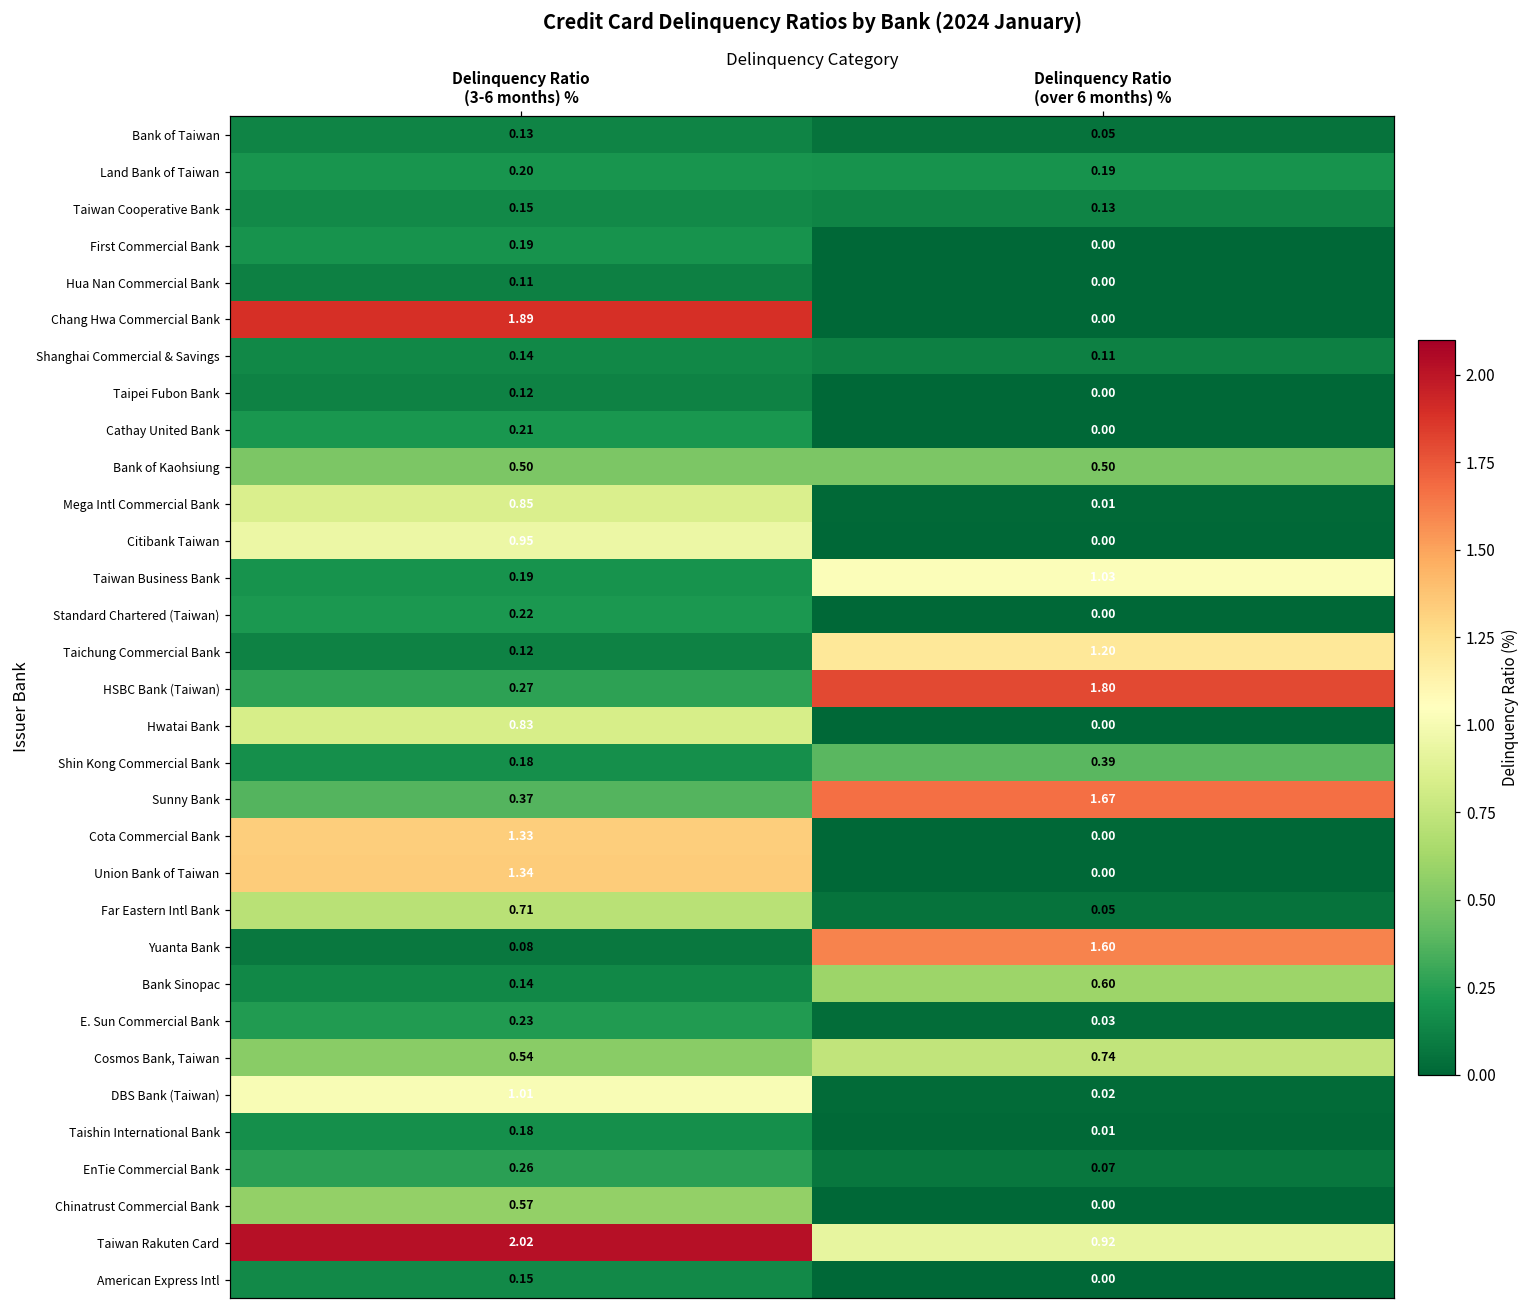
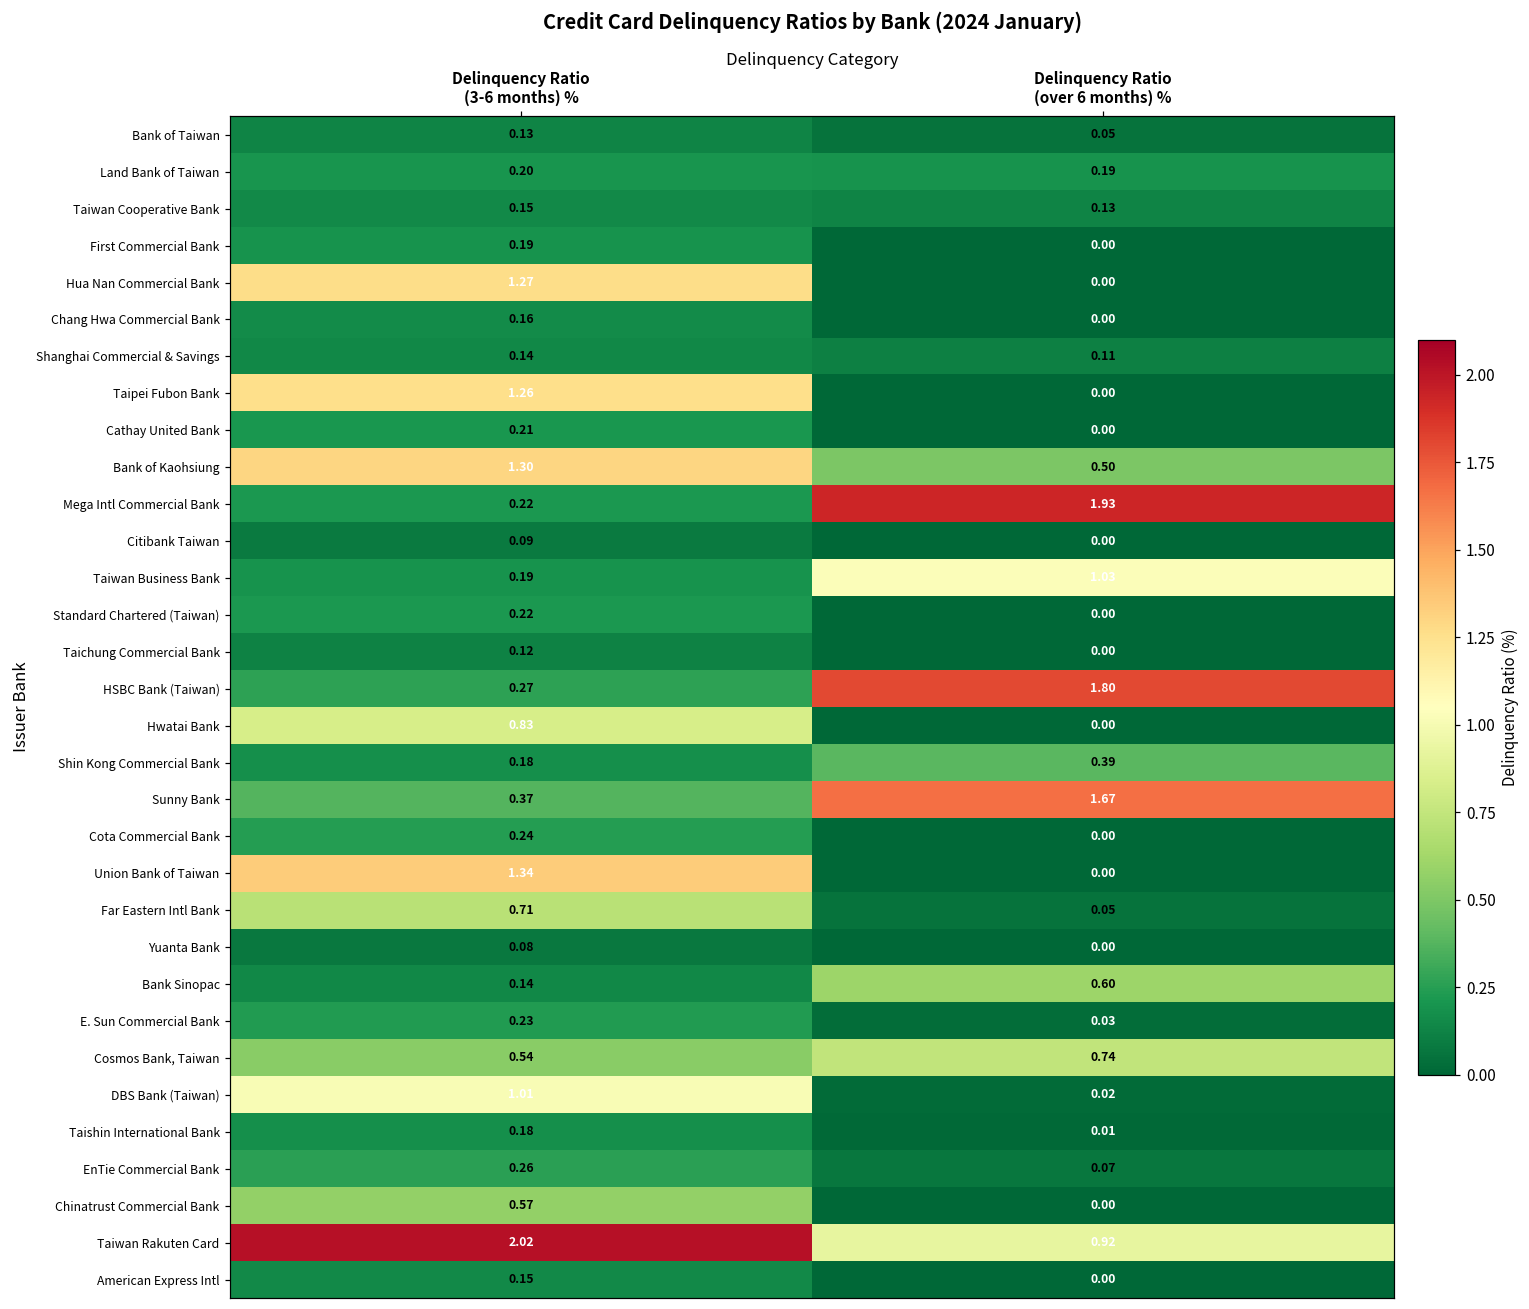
Hua Nan Commercial Bank, Delinquency Ratio (3-6 months) %: 0.11 -> 1.27
Chang Hwa Commercial Bank, Delinquency Ratio (3-6 months) %: 1.89 -> 0.16
Taipei Fubon Bank, Delinquency Ratio (3-6 months) %: 0.12 -> 1.26
Bank of Kaohsiung, Delinquency Ratio (3-6 months) %: 0.50 -> 1.30
Mega Intl Commercial Bank, Delinquency Ratio (3-6 months) %: 0.85 -> 0.22
Mega Intl Commercial Bank, Delinquency Ratio (over 6 months) %: 0.01 -> 1.93
Citibank Taiwan, Delinquency Ratio (3-6 months) %: 0.95 -> 0.09
Taichung Commercial Bank, Delinquency Ratio (over 6 months) %: 1.20 -> 0.00
Cota Commercial Bank, Delinquency Ratio (3-6 months) %: 1.33 -> 0.24
Yuanta Bank, Delinquency Ratio (over 6 months) %: 1.60 -> 0.00
